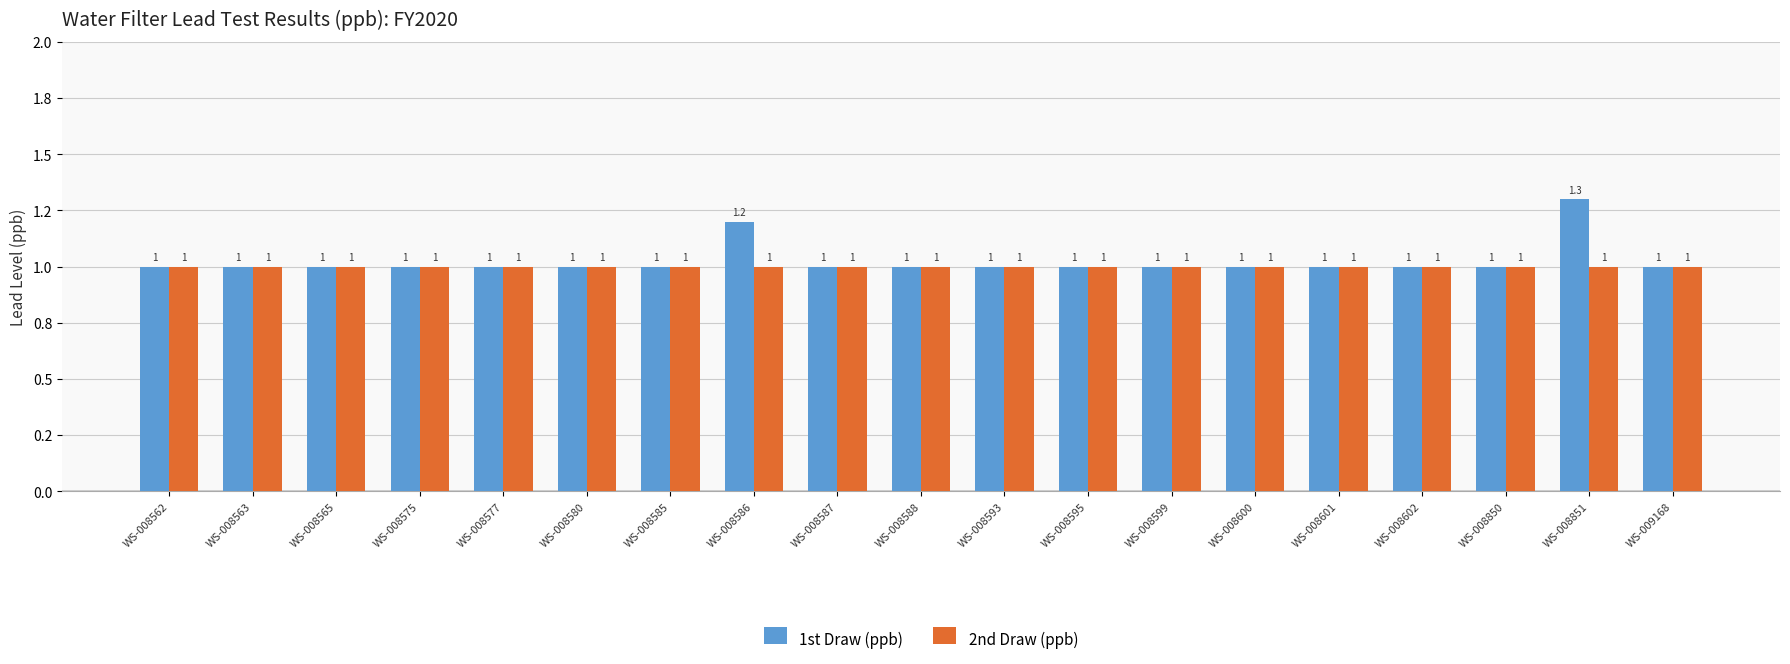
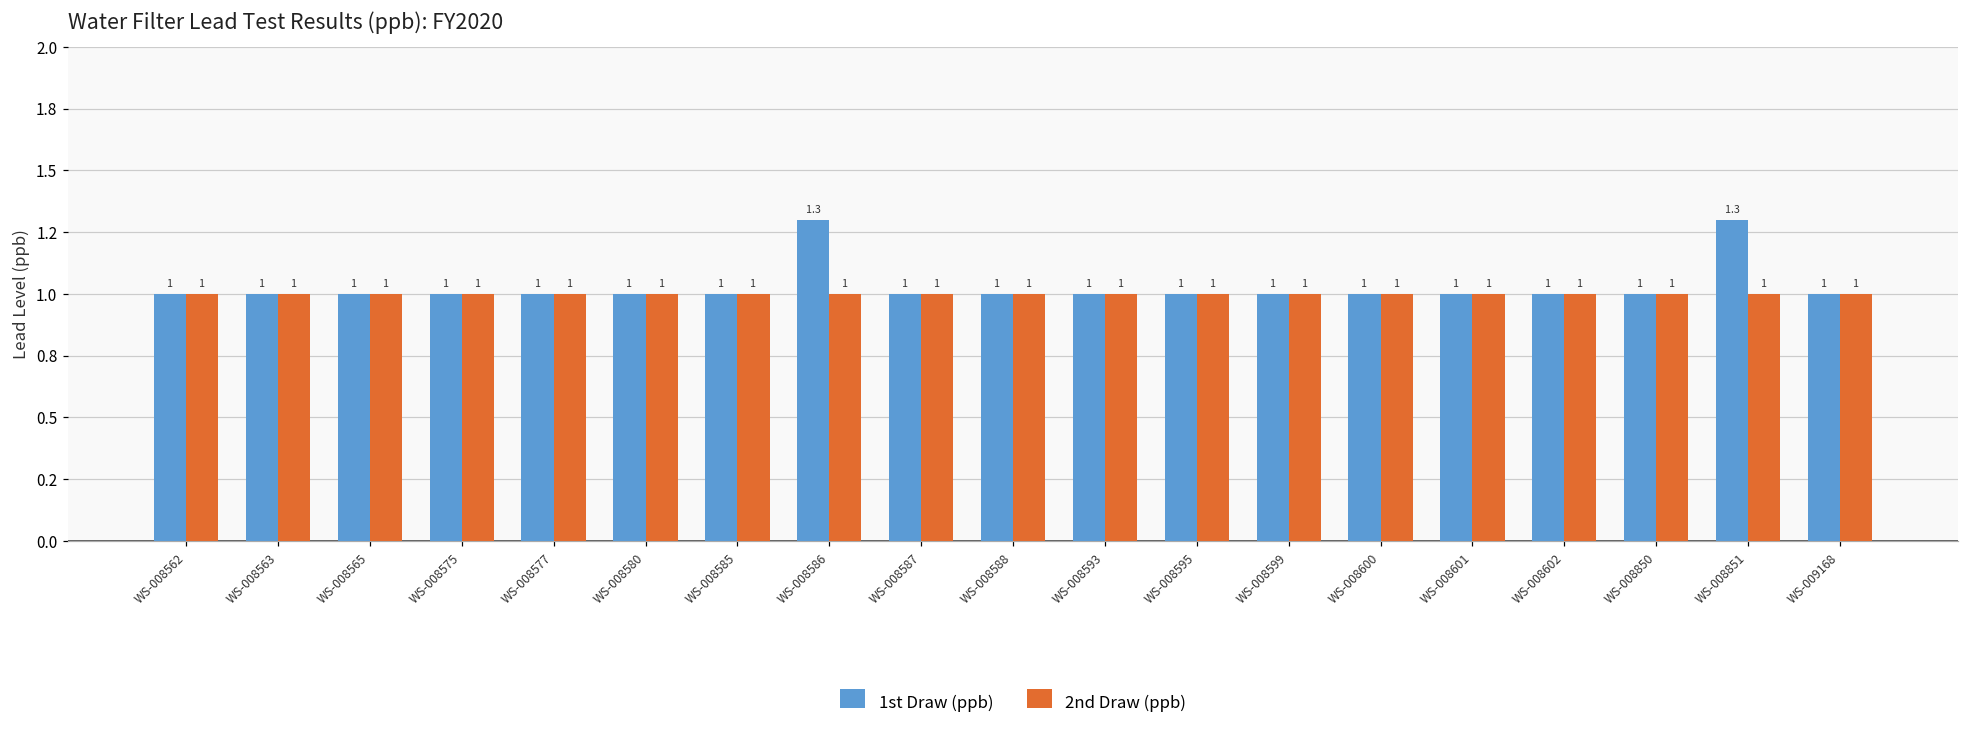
1st Draw (ppb), WS-008586: 1.2 -> 1.3
